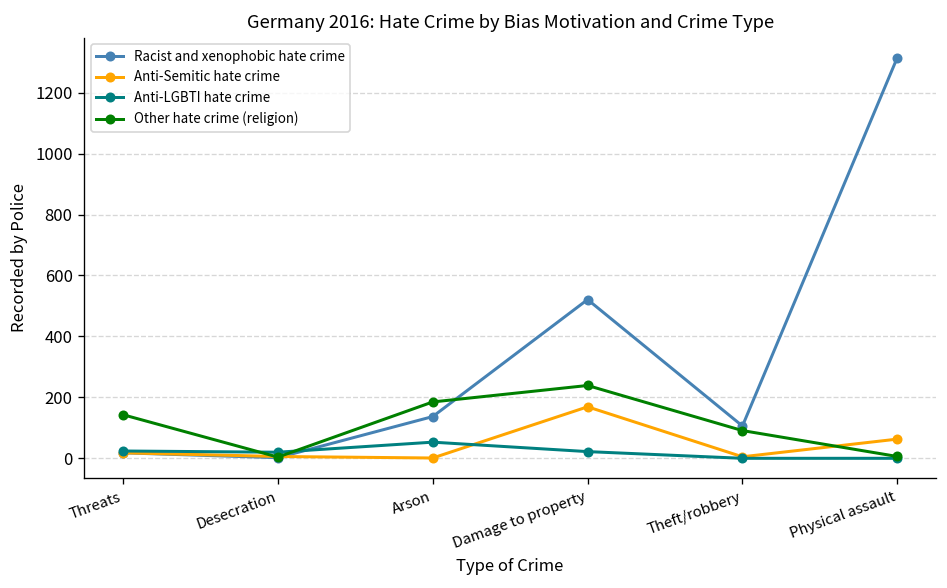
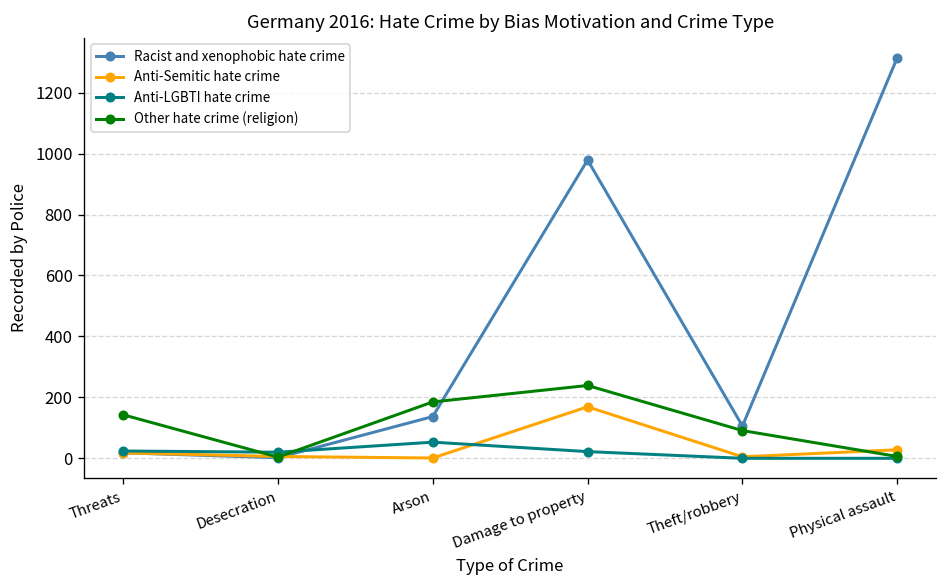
Racist and xenophobic hate crime, Damage to property: 520 -> 980
Anti-Semitic hate crime, Physical assault: 60 -> 30
